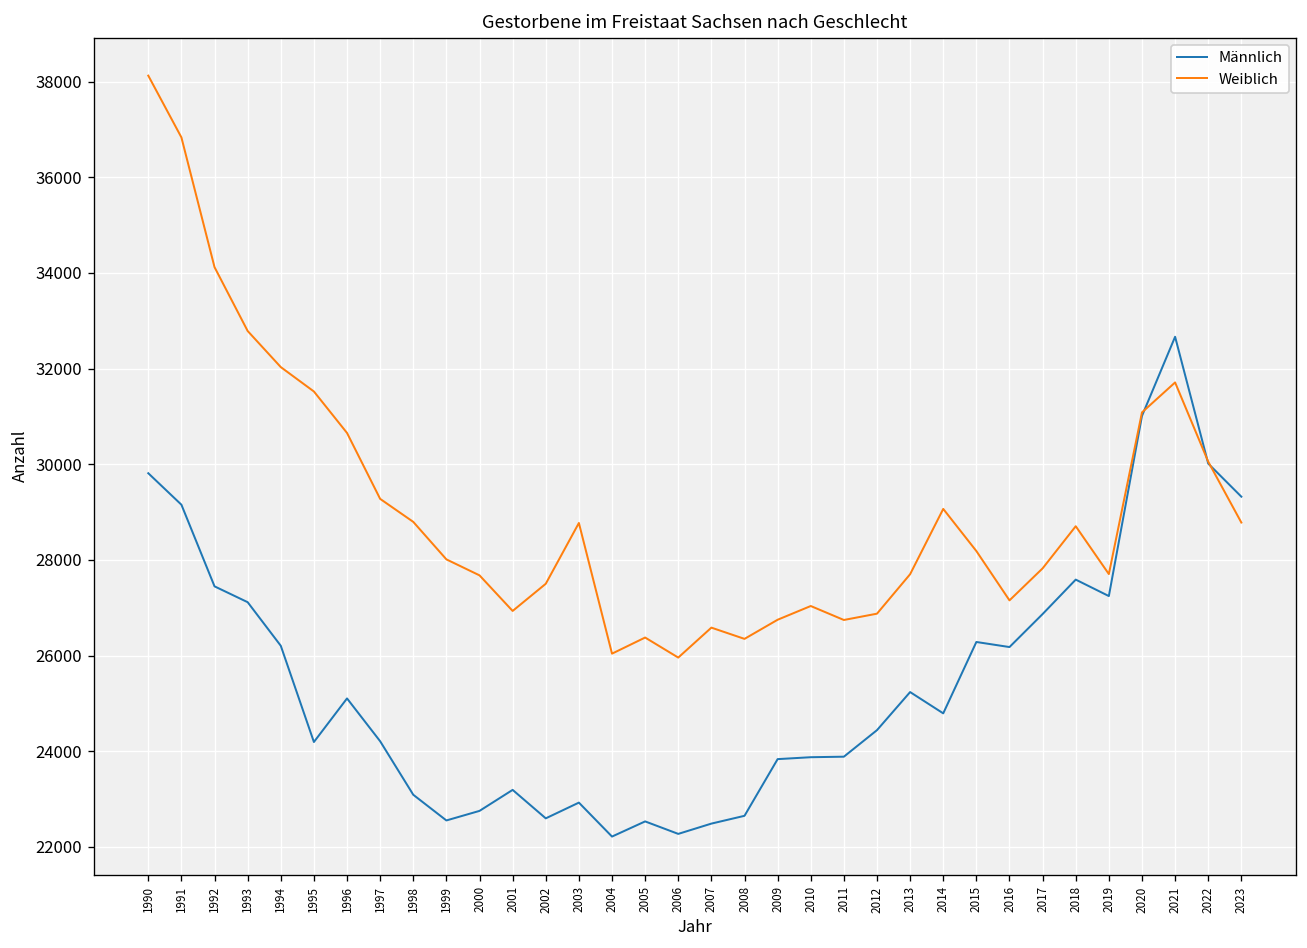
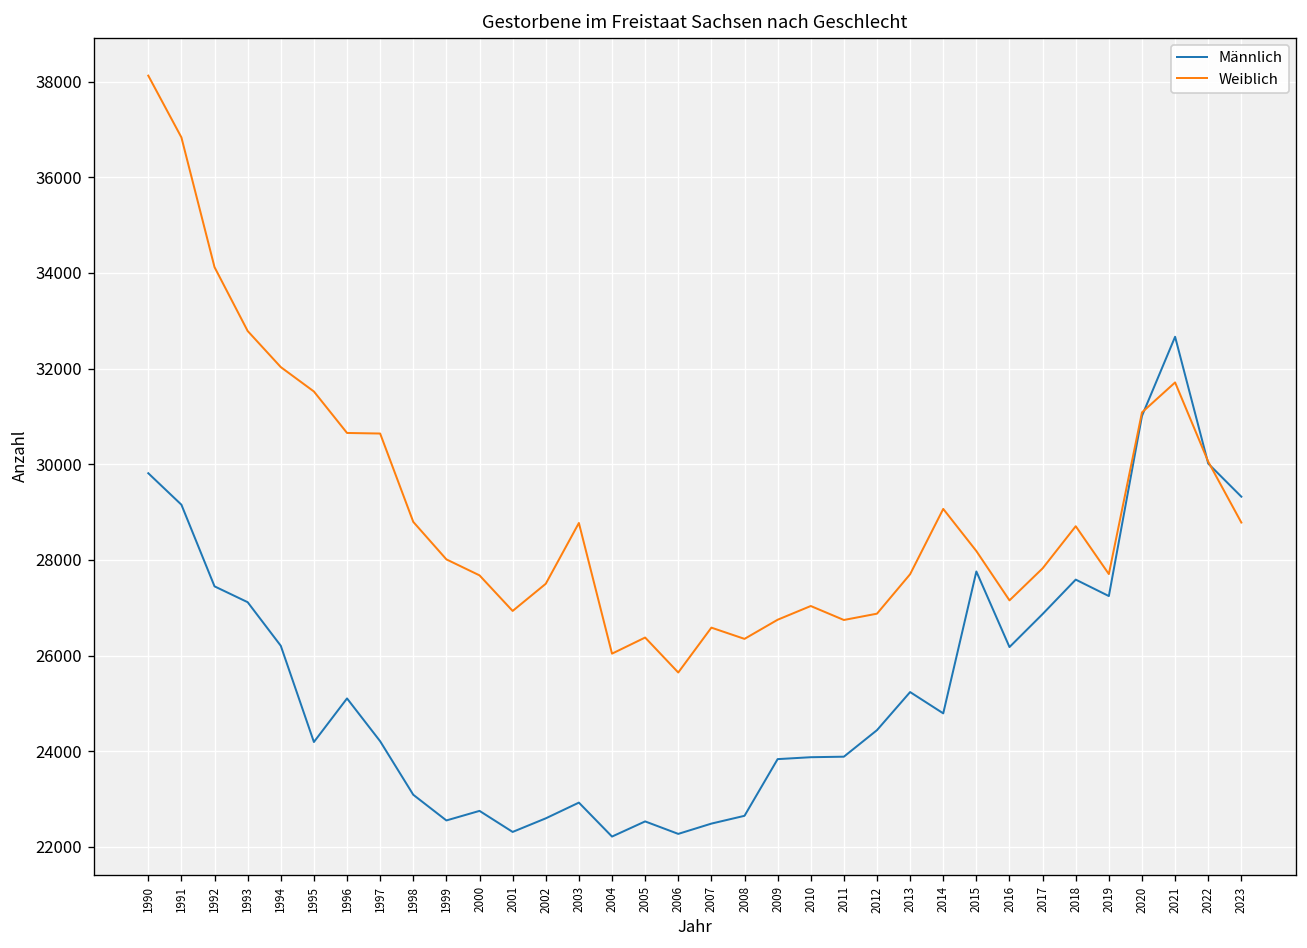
Weiblich, 1997: 29300 -> 30600
Männlich, 2001: 23200 -> 22300
Weiblich, 2006: 26000 -> 25600
Männlich, 2015: 26300 -> 27800
